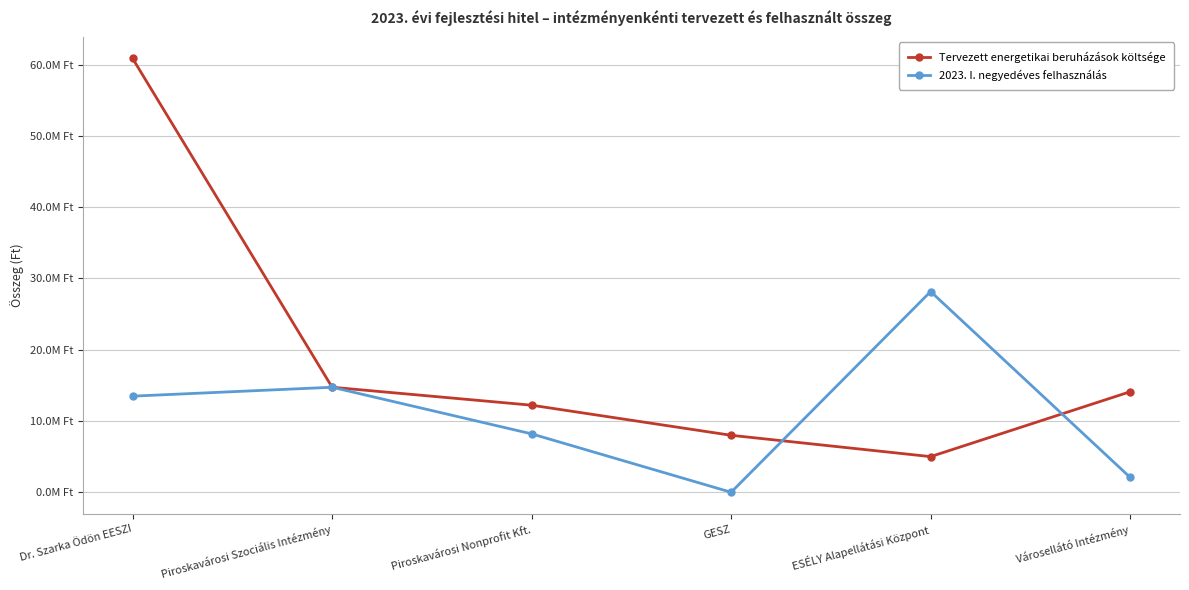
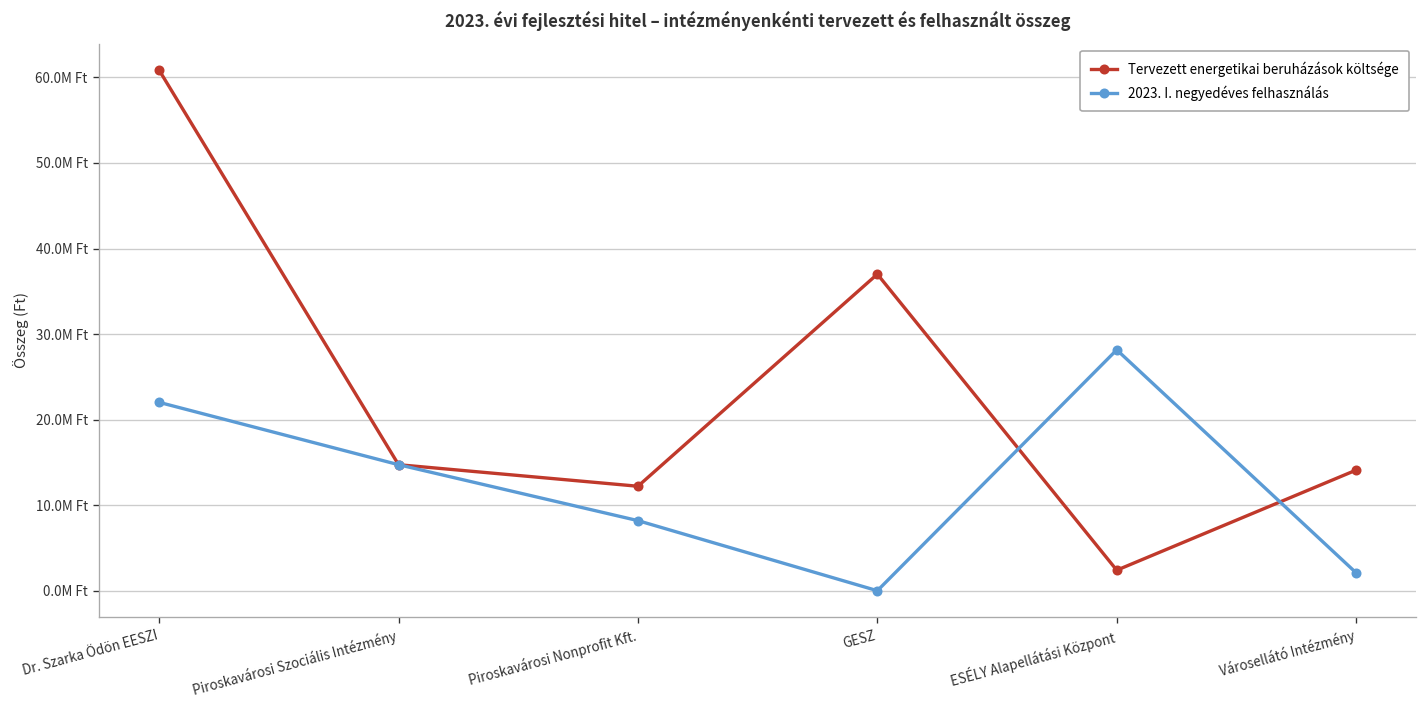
2023. I. negyedéves felhasználás, Dr. Szarka Ödön EESZI: 13M Ft -> 22M Ft
Tervezett energetikai beruházások költsége, GESZ: 8M Ft -> 37M Ft
Tervezett energetikai beruházások költsége, ESÉLY Alapellátási Központ: 5M Ft -> 2M Ft
